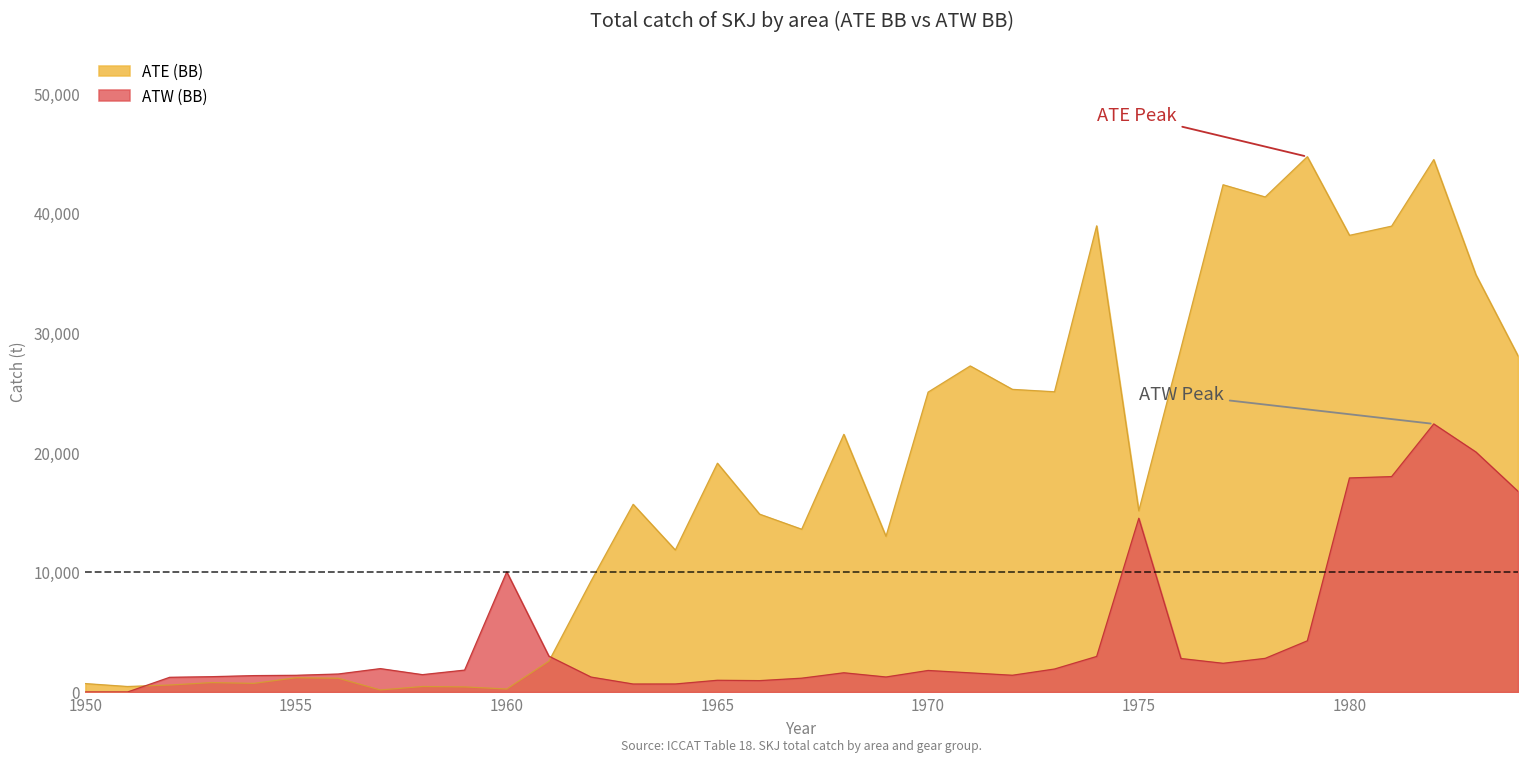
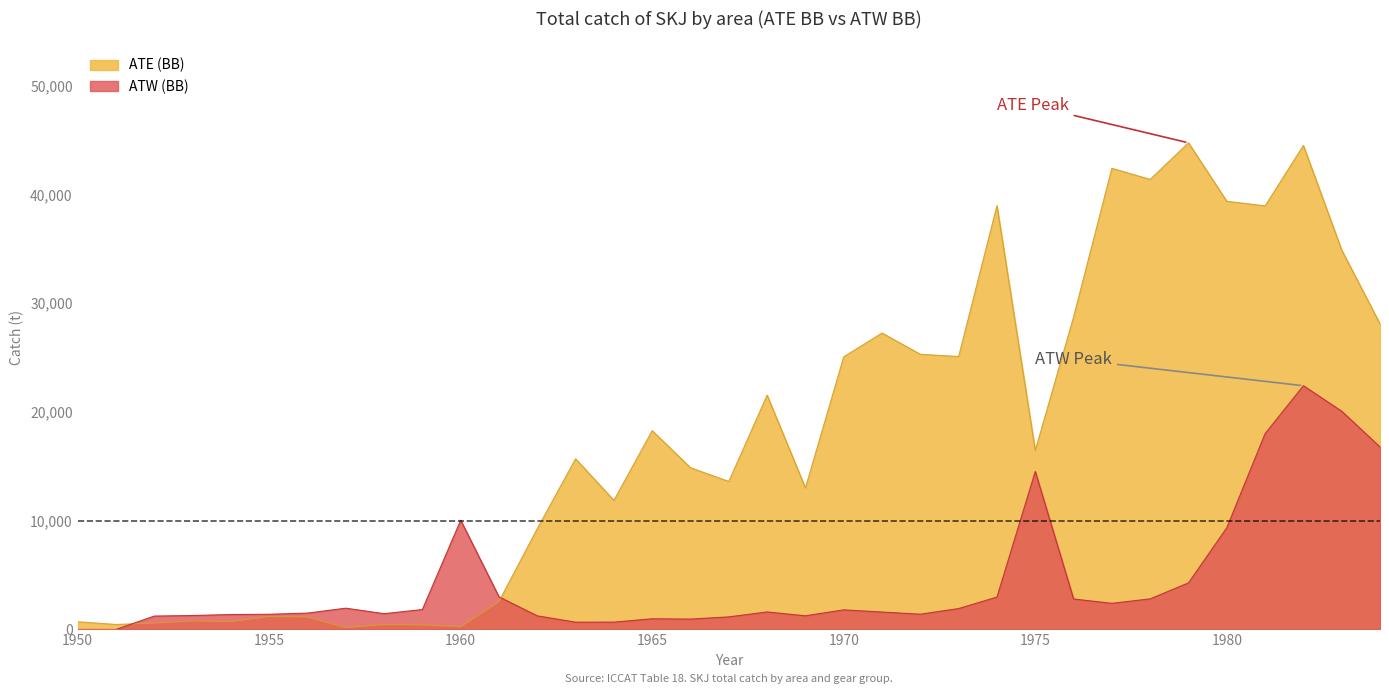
ATE (BB), 1965: 19,100 -> 18,300
ATE (BB), 1975: 15,100 -> 16,400
ATE (BB), 1980: 38,200 -> 39,400
ATW (BB), 1980: 17,900 -> 9,400
